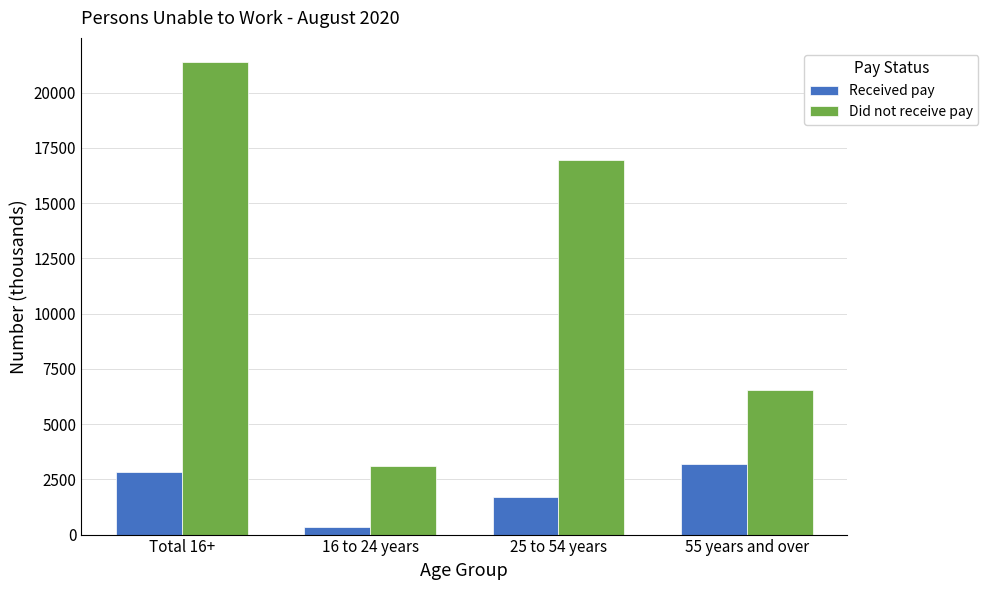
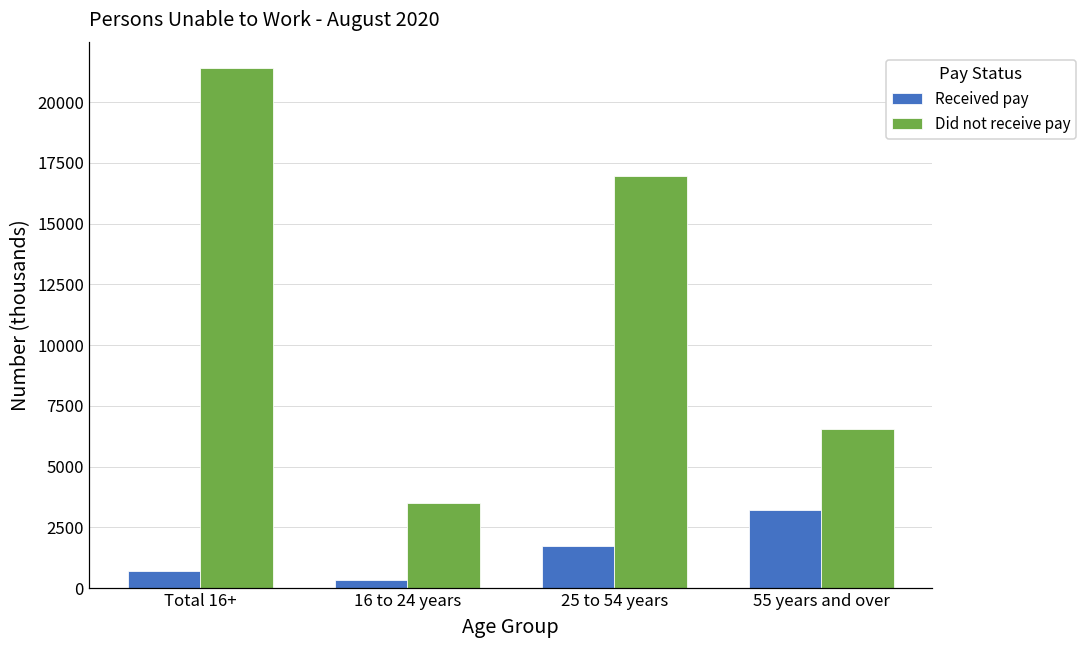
Received pay, Total 16+: 2800 -> 700
Did not receive pay, 16 to 24 years: 3100 -> 3500
